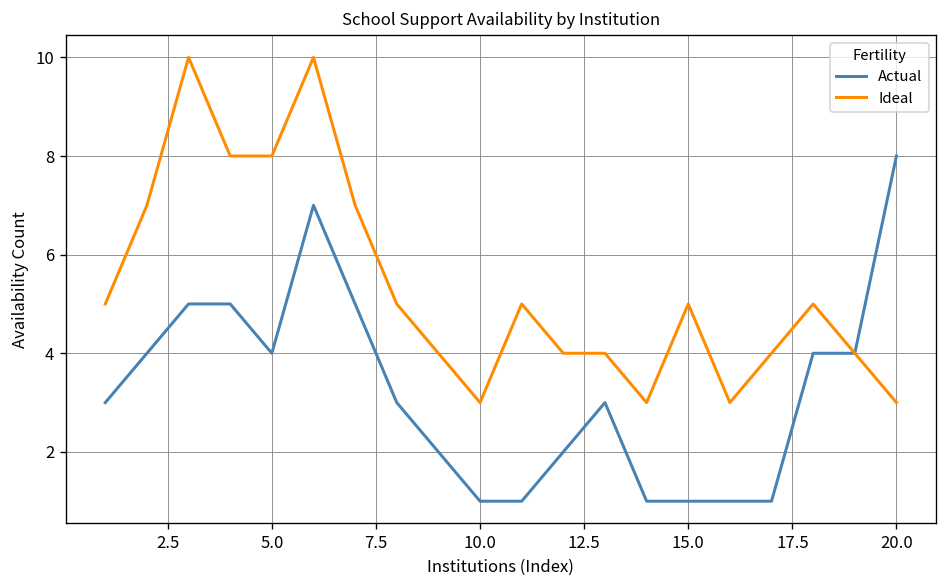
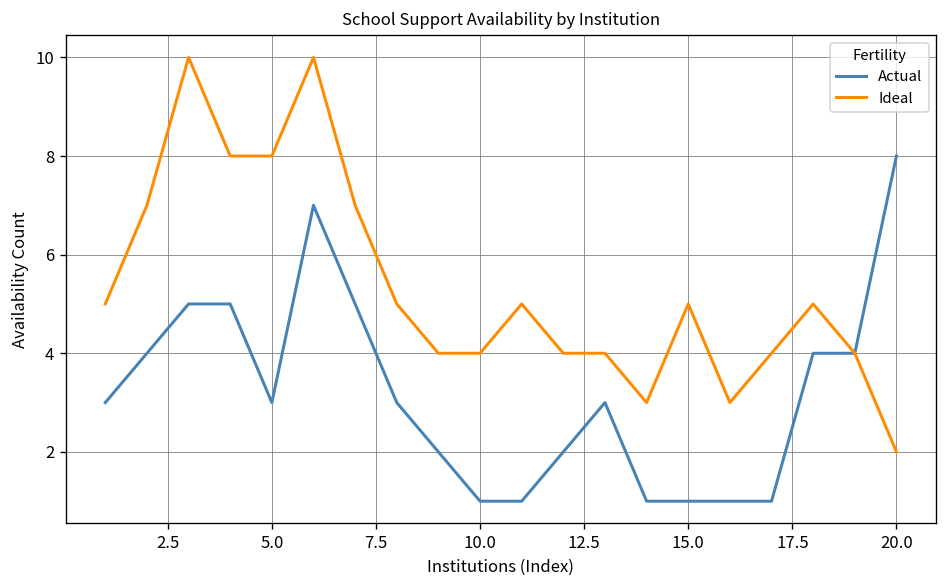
Actual, 5.0: 4 -> 3
Ideal, 10.0: 3 -> 4
Ideal, 20.0: 3 -> 2
